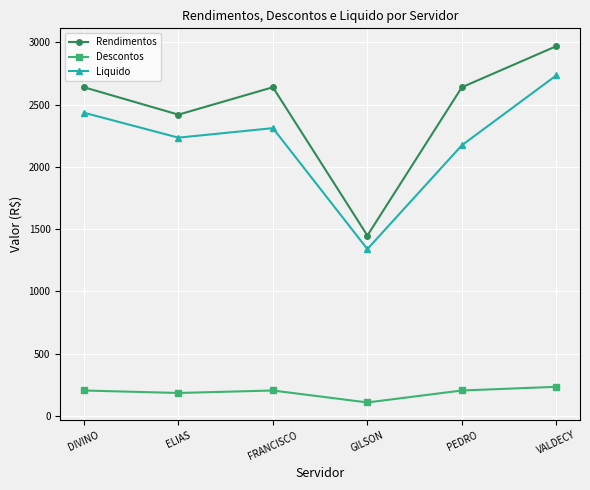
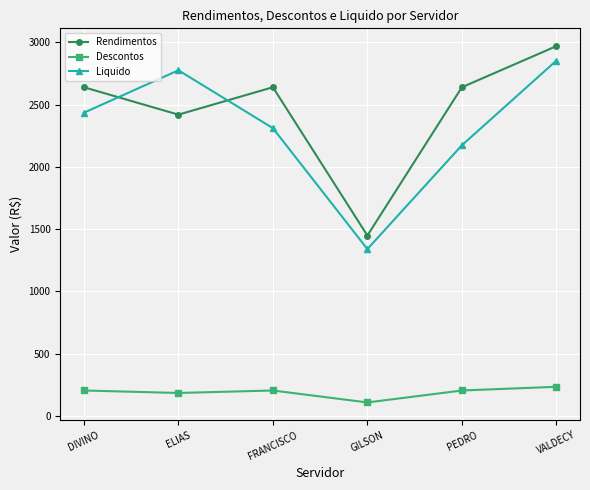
Liquido, ELIAS: 2240 -> 2780
Liquido, VALDECY: 2740 -> 2850
